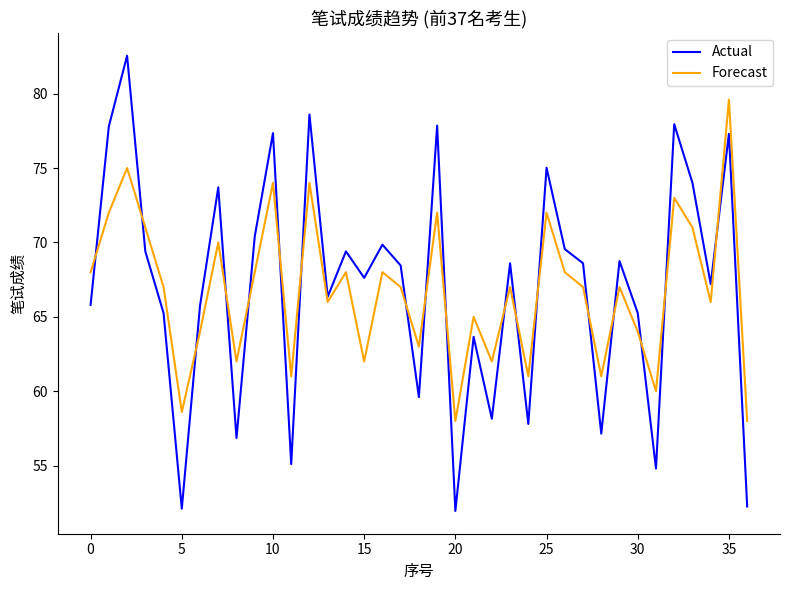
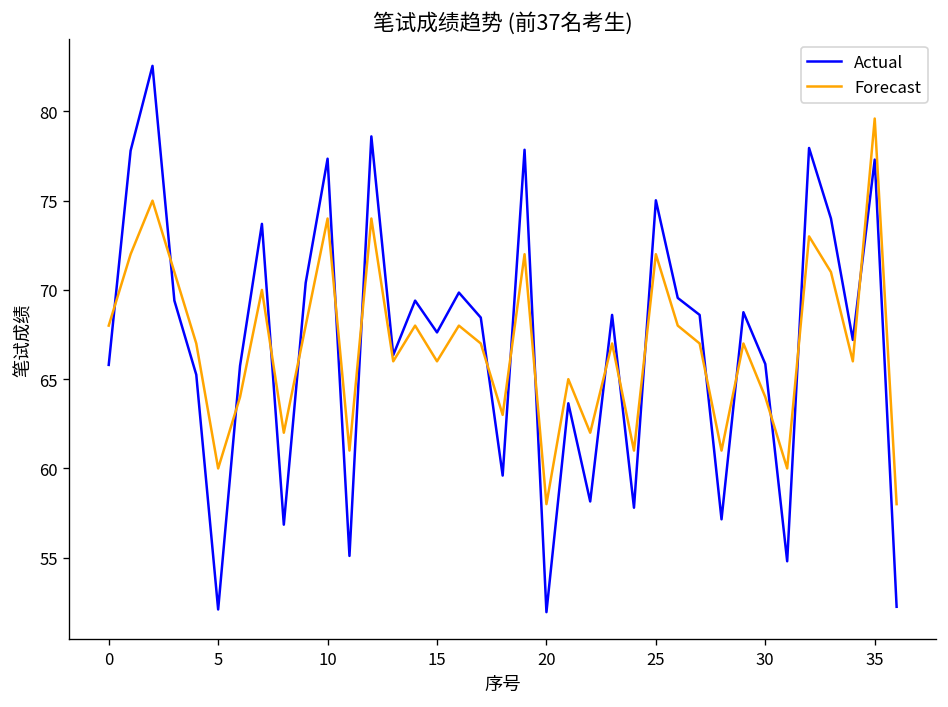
Forecast, 5: 58.6 -> 60.0
Forecast, 15: 62 -> 66
Actual, 30: 65.3 -> 65.9
